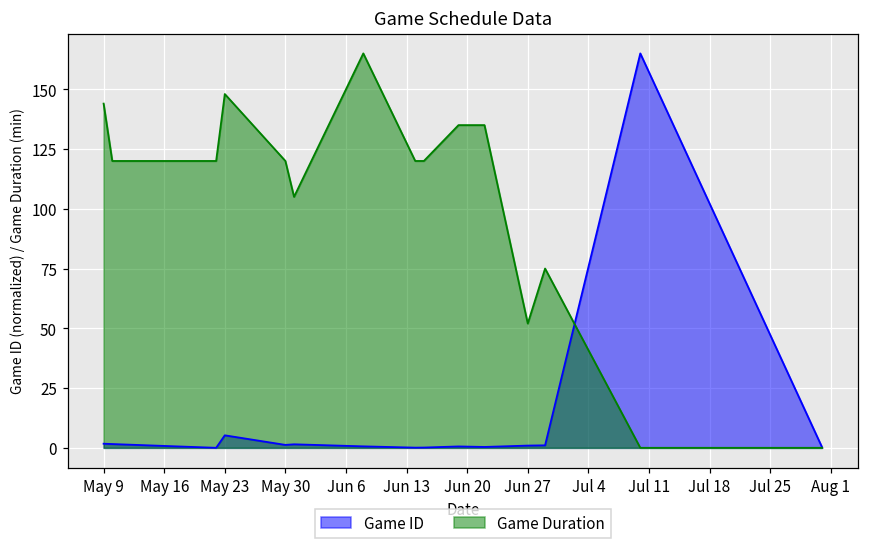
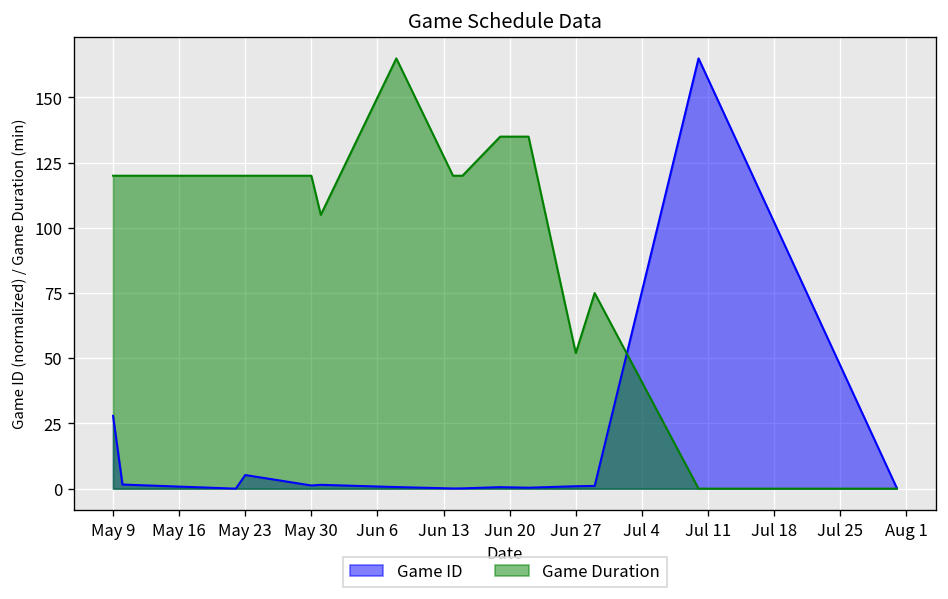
Game ID, May 9: 2 -> 28
Game Duration, May 9: 144 -> 120
Game Duration, May 23: 148 -> 120
